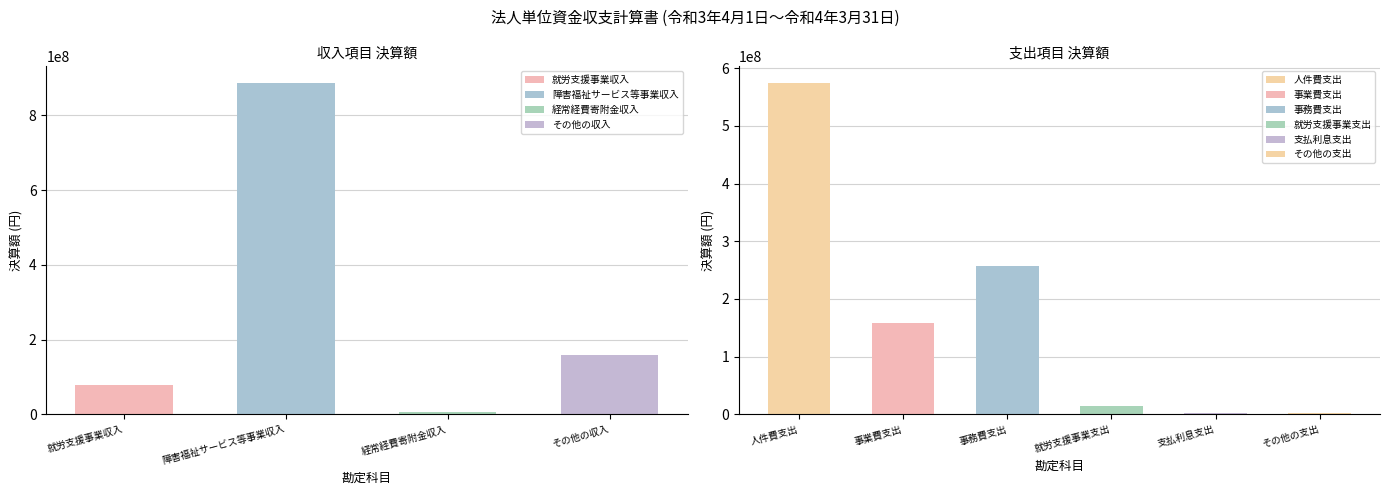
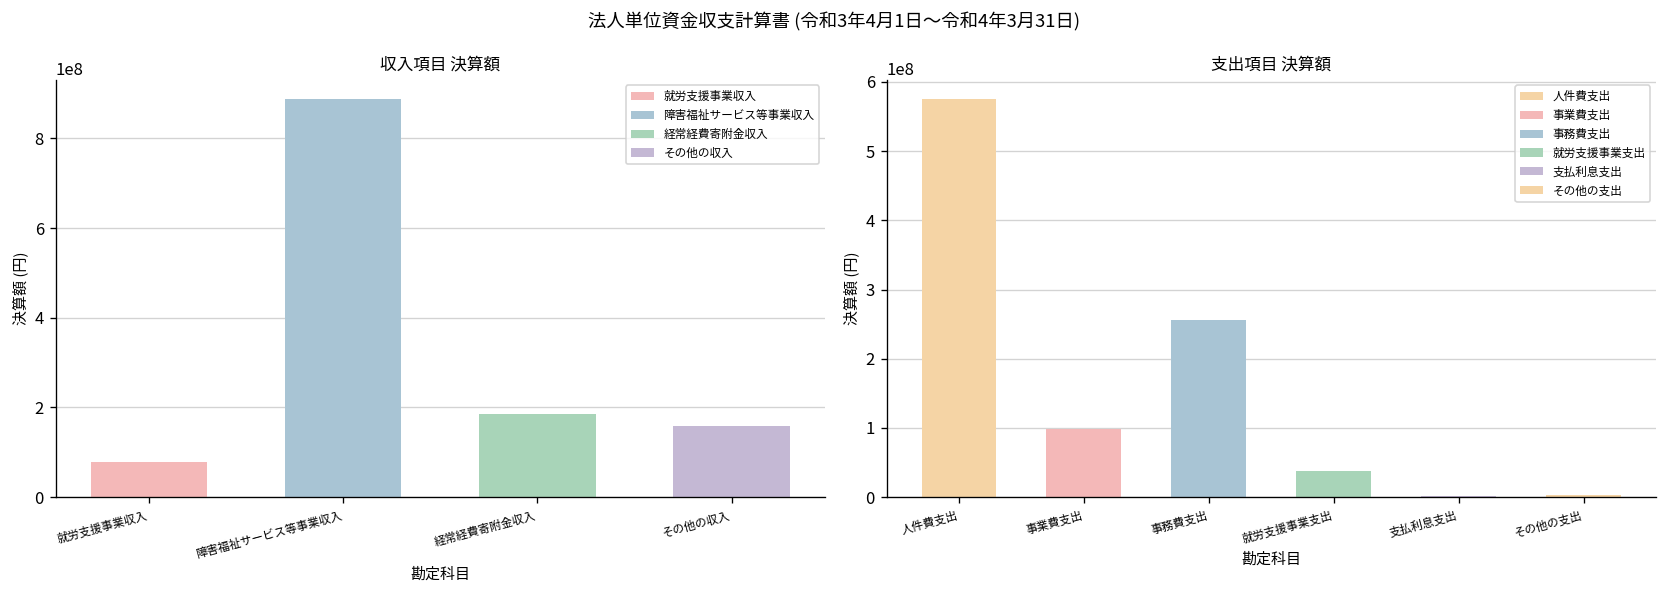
収入項目 決算額, 経常経費寄附金収入: 10000000 -> 190000000
支出項目 決算額, 事業費支出: 160000000 -> 100000000
支出項目 決算額, 就労支援事業支出: 10000000 -> 40000000
